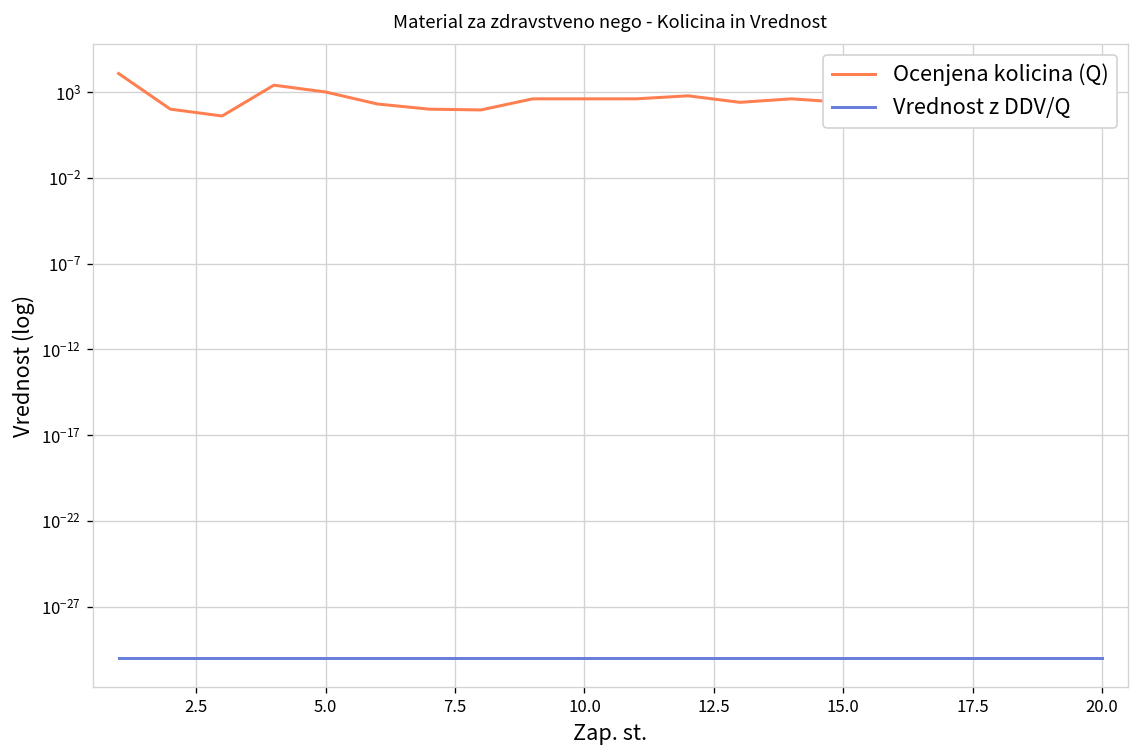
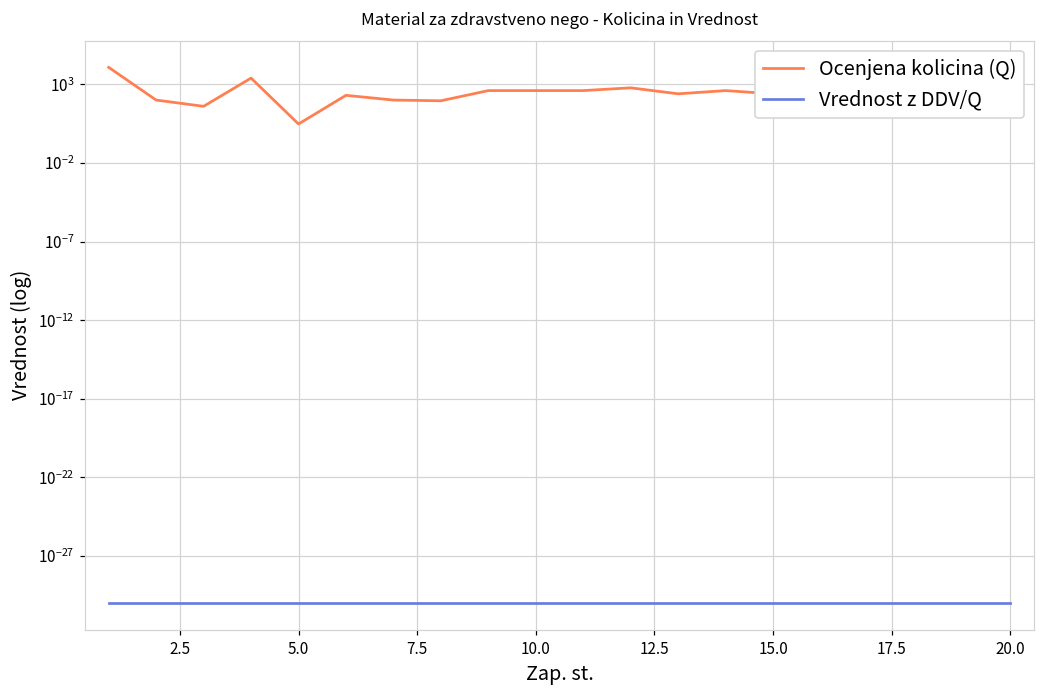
Ocenjena kolicina (Q), 5.0: 1000 -> 3
